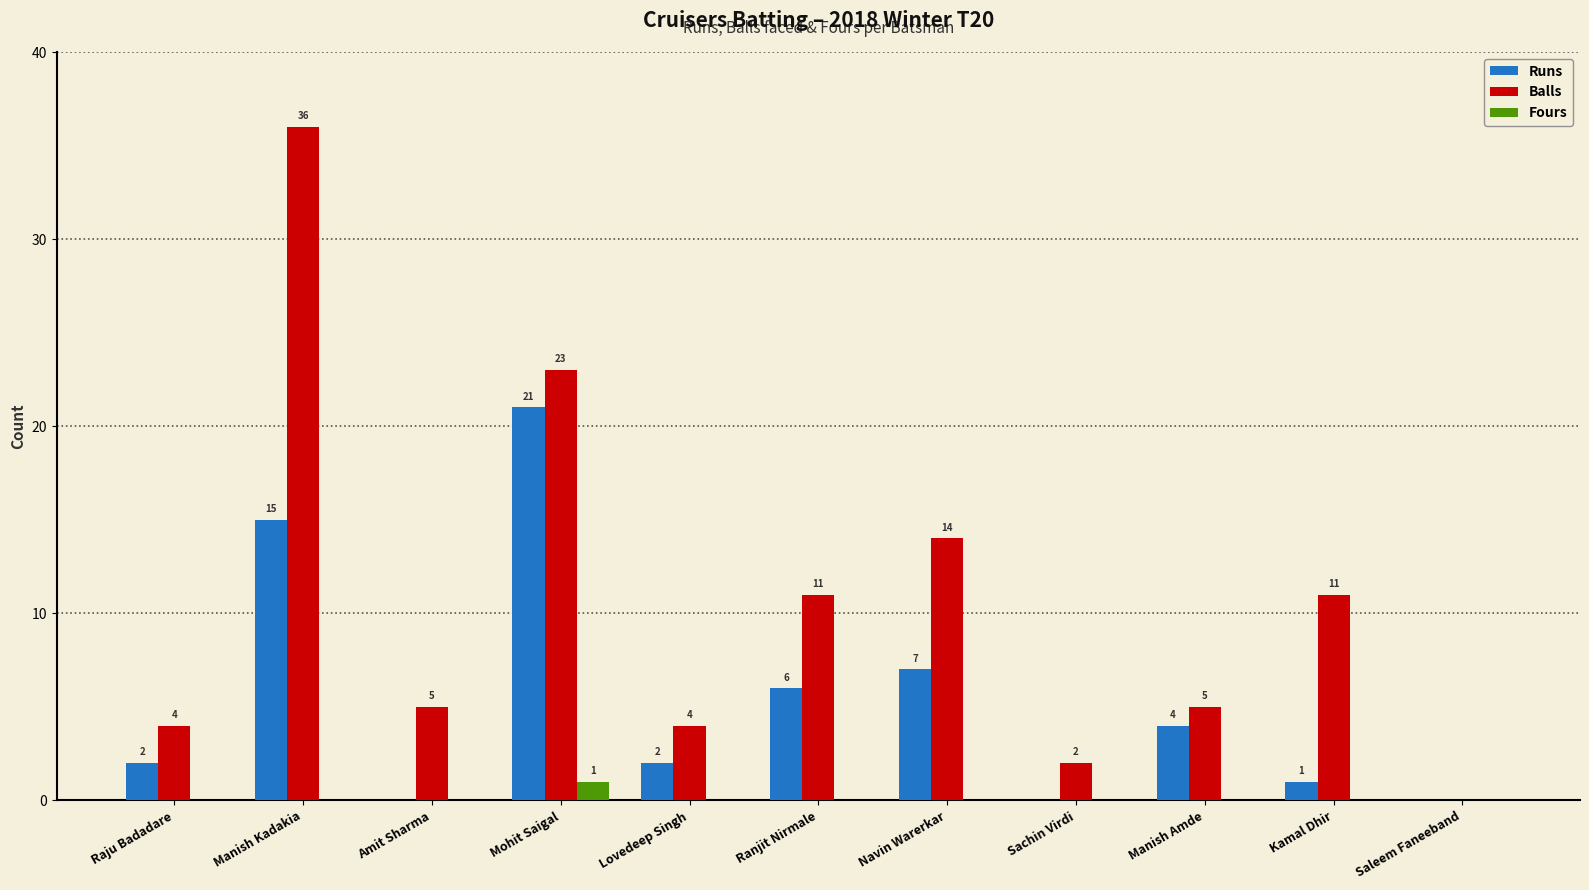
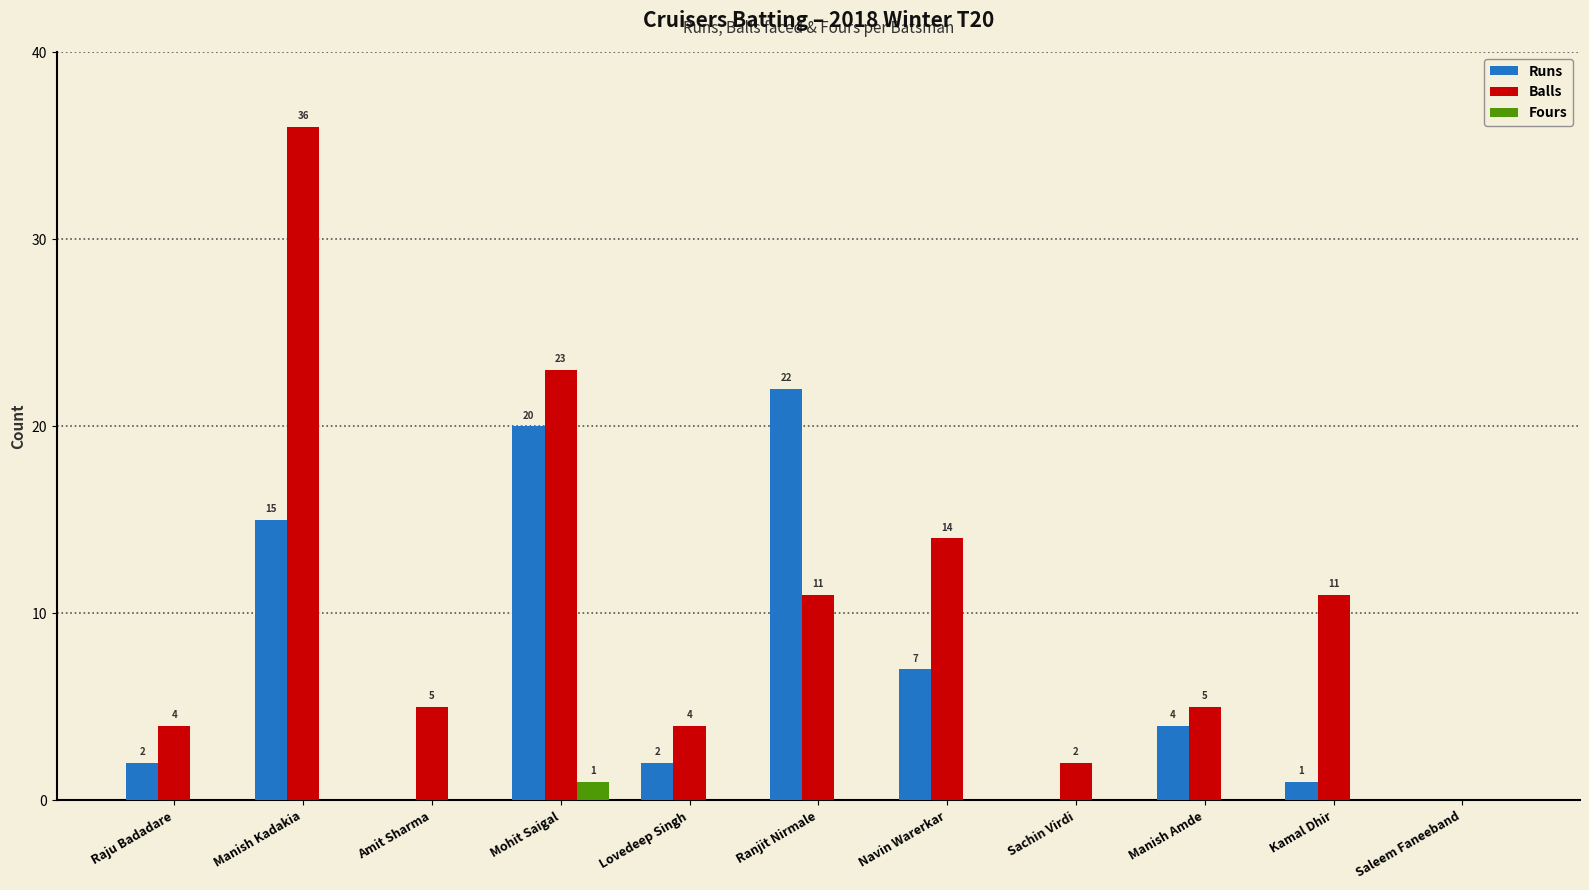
Runs, Mohit Saigal: 21 -> 20
Runs, Ranjit Nirmale: 6 -> 22
